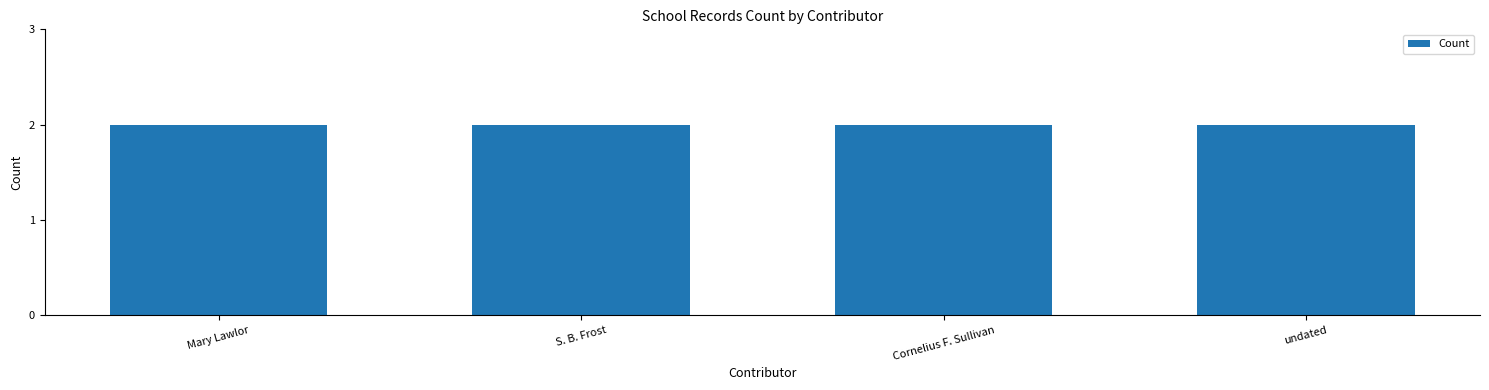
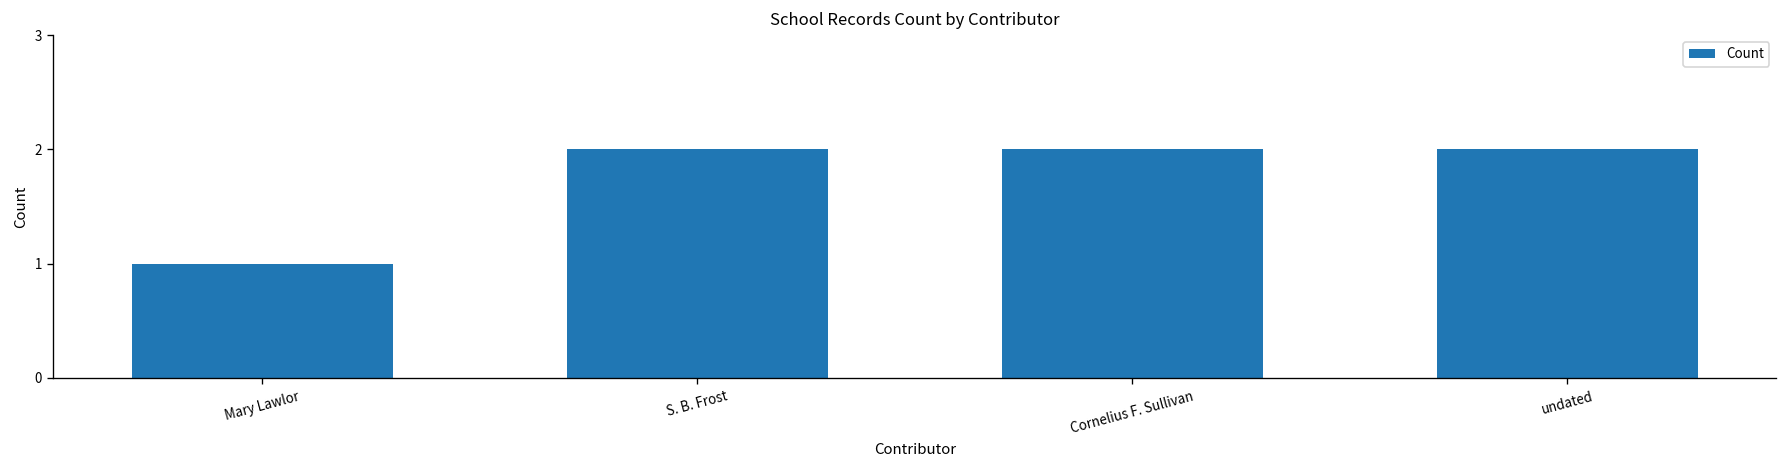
Mary Lawlor: 2 -> 1
